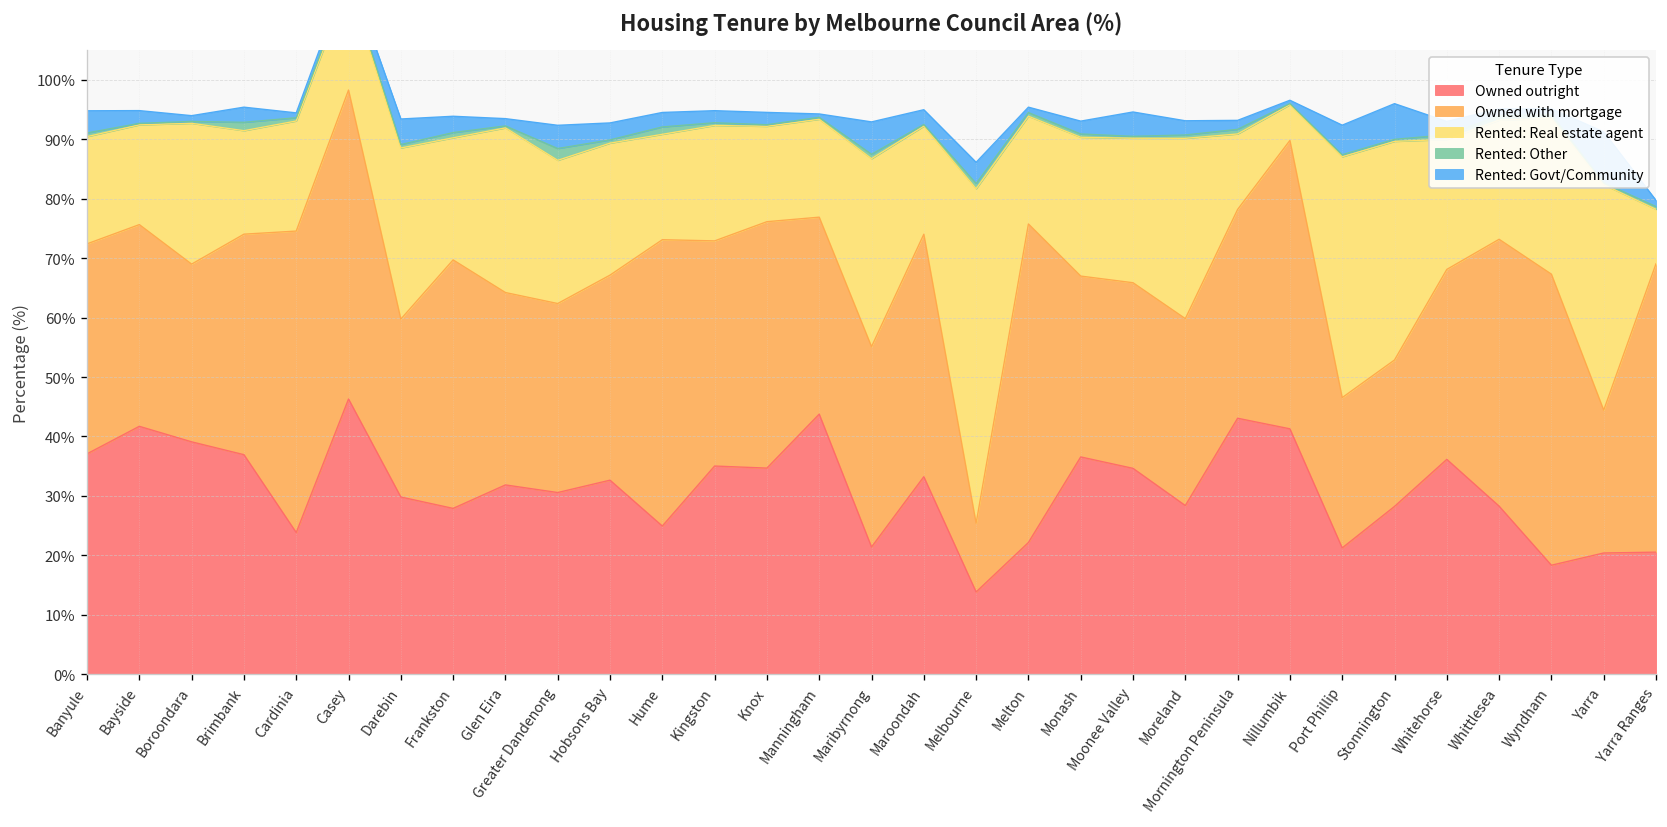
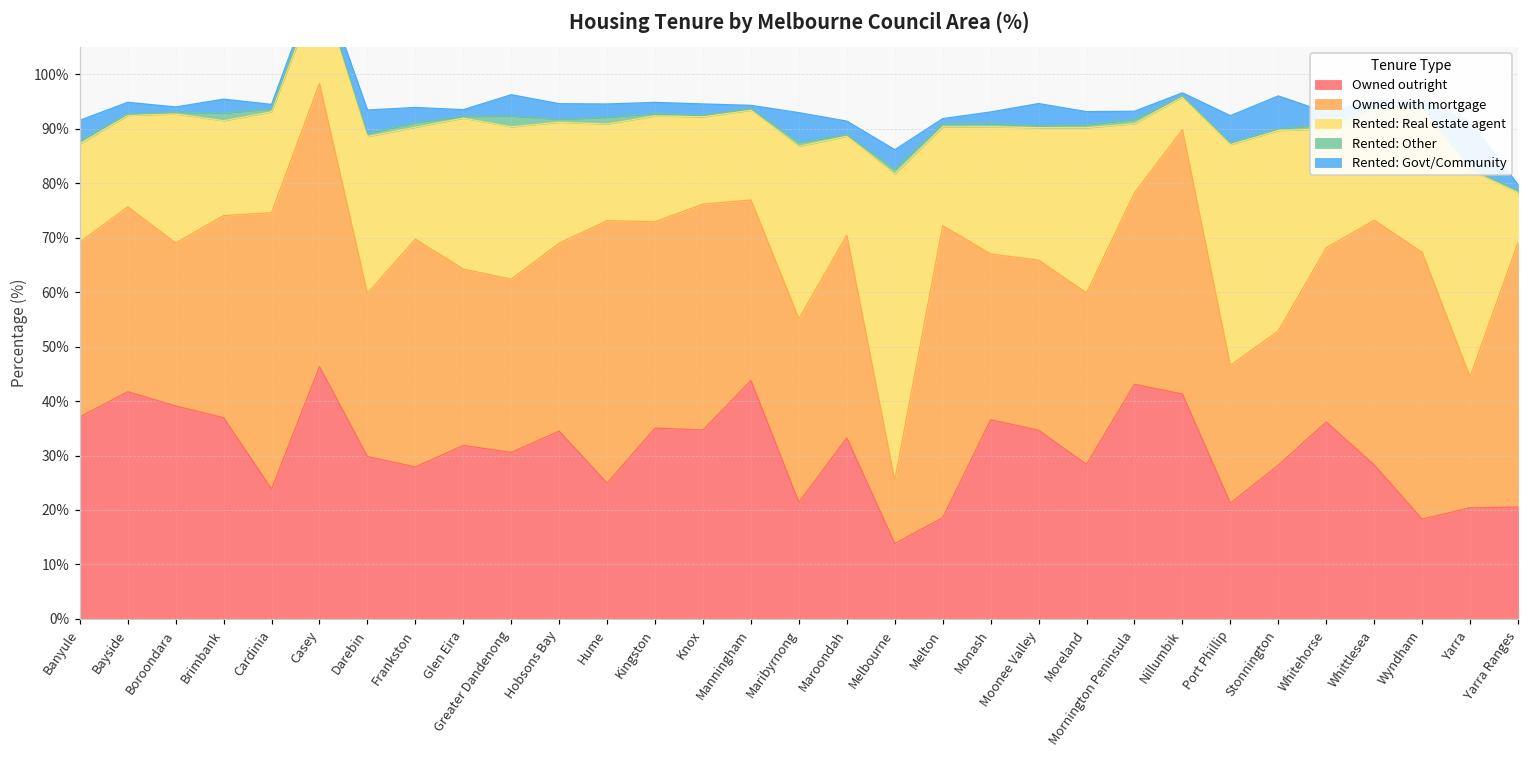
Owned with mortgage, Banyule: 35% -> 32%
Rented: Real estate agent, Greater Dandenong: 24% -> 28%
Owned outright, Hobsons Bay: 33% -> 34%
Owned with mortgage, Maroondah: 41% -> 37%
Owned outright, Melton: 22% -> 19%
